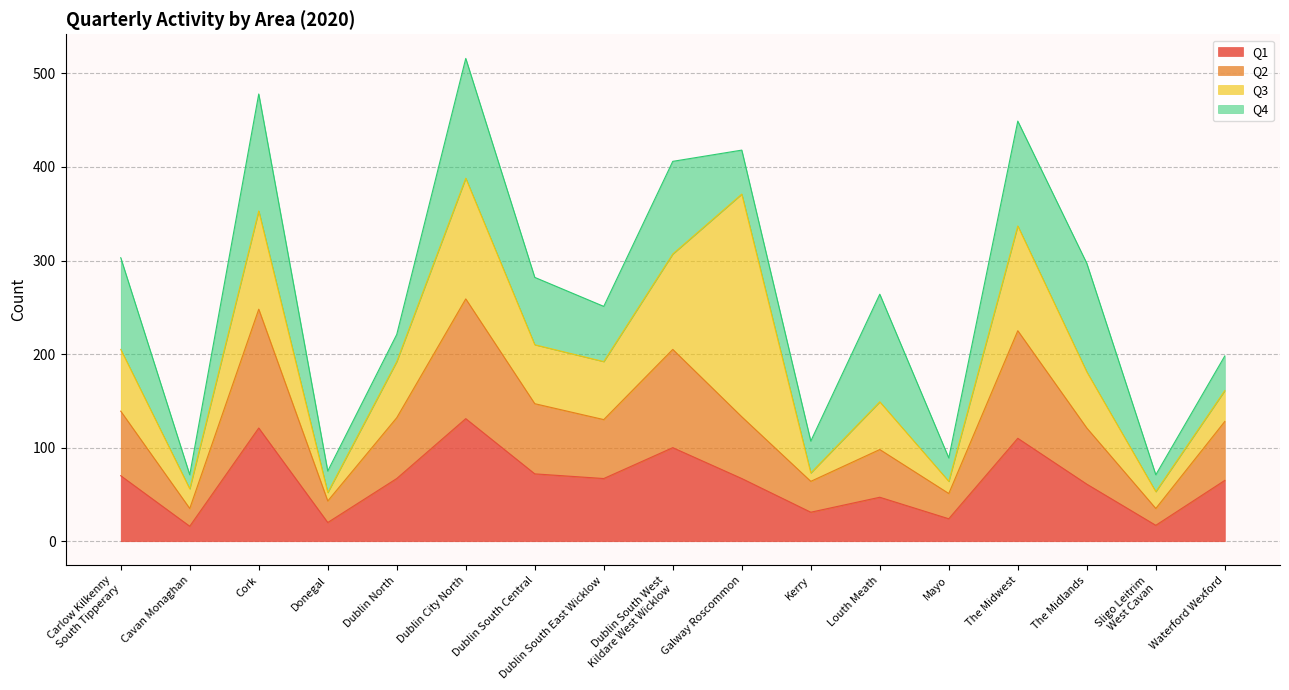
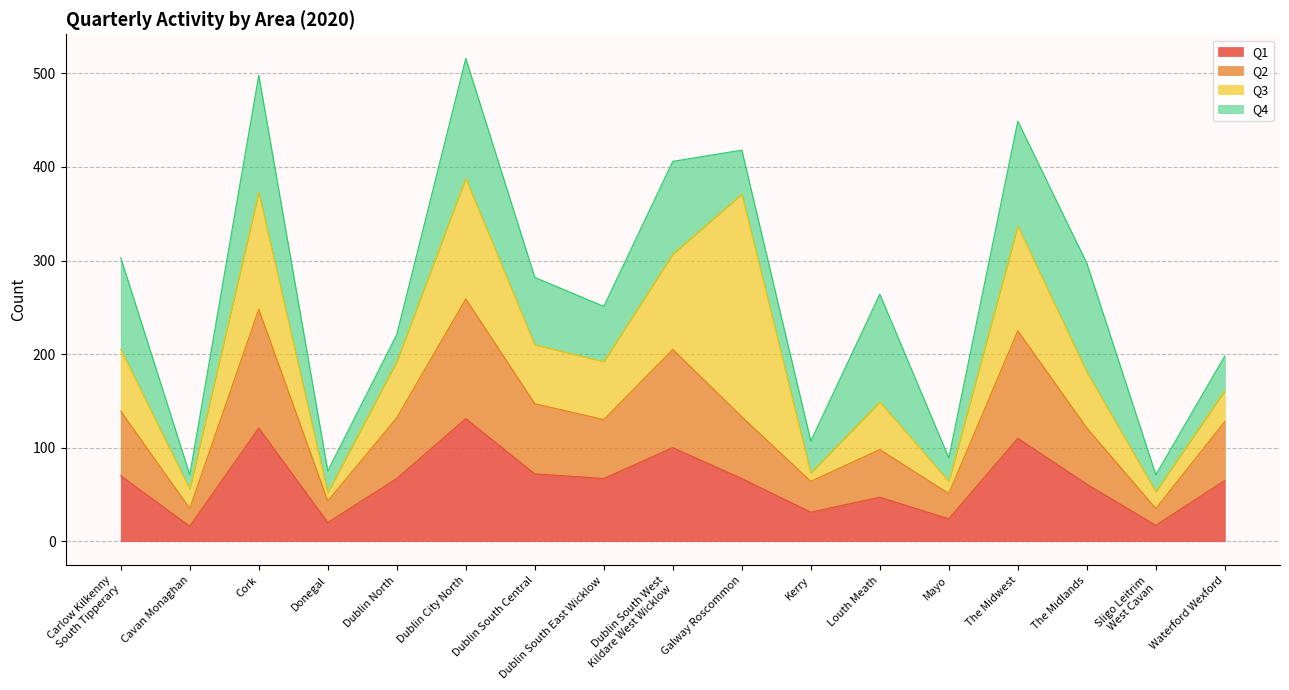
Q3, Cork: 110 -> 130
